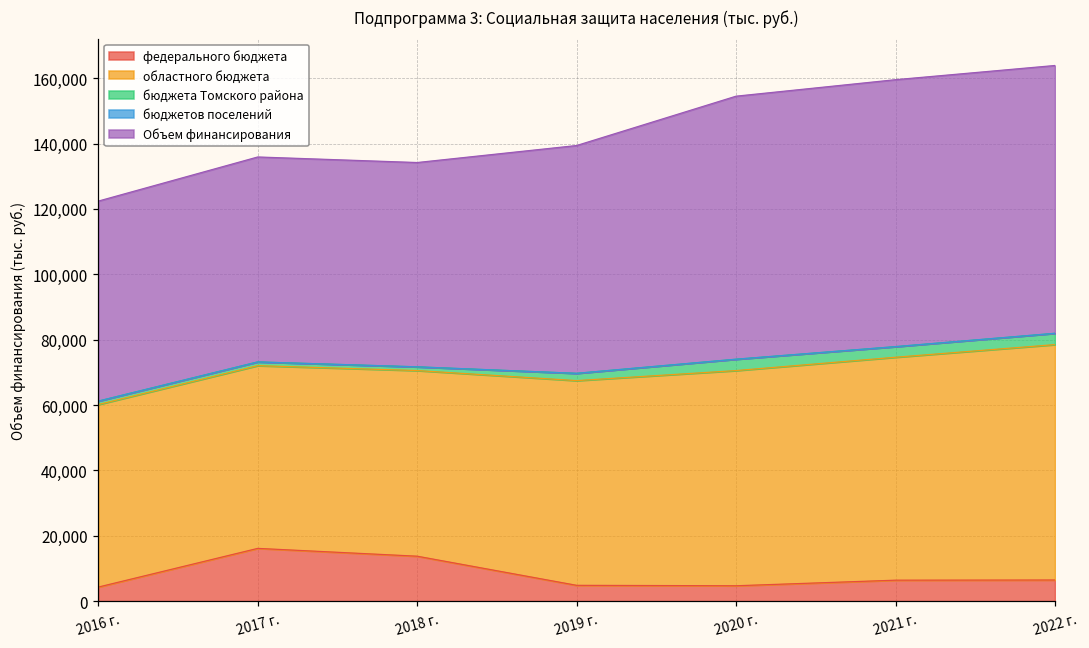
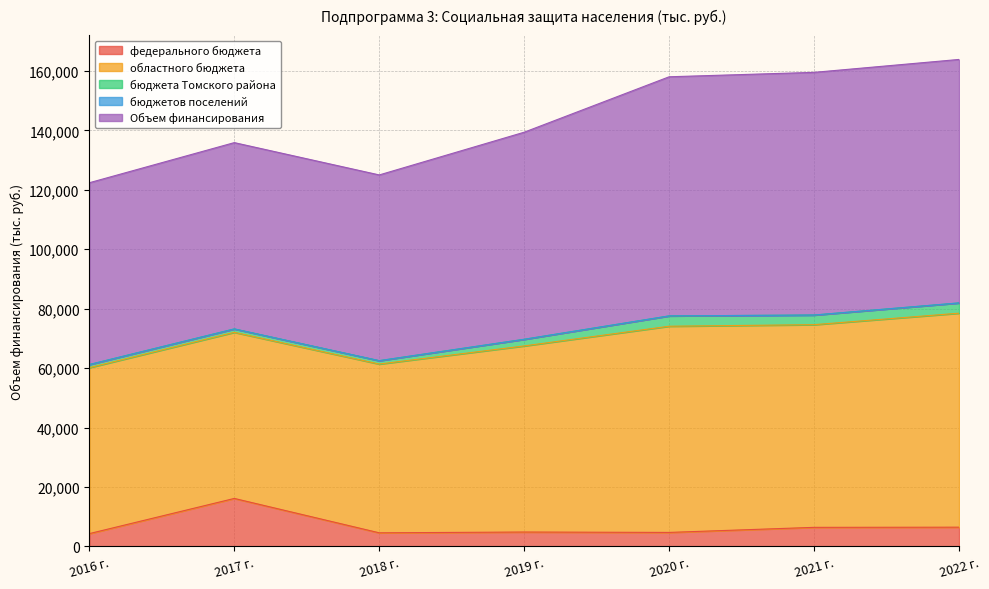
федерального бюджета, 2018 г.: 14,000 -> 5,000
областного бюджета, 2020 г.: 66,000 -> 69,000
